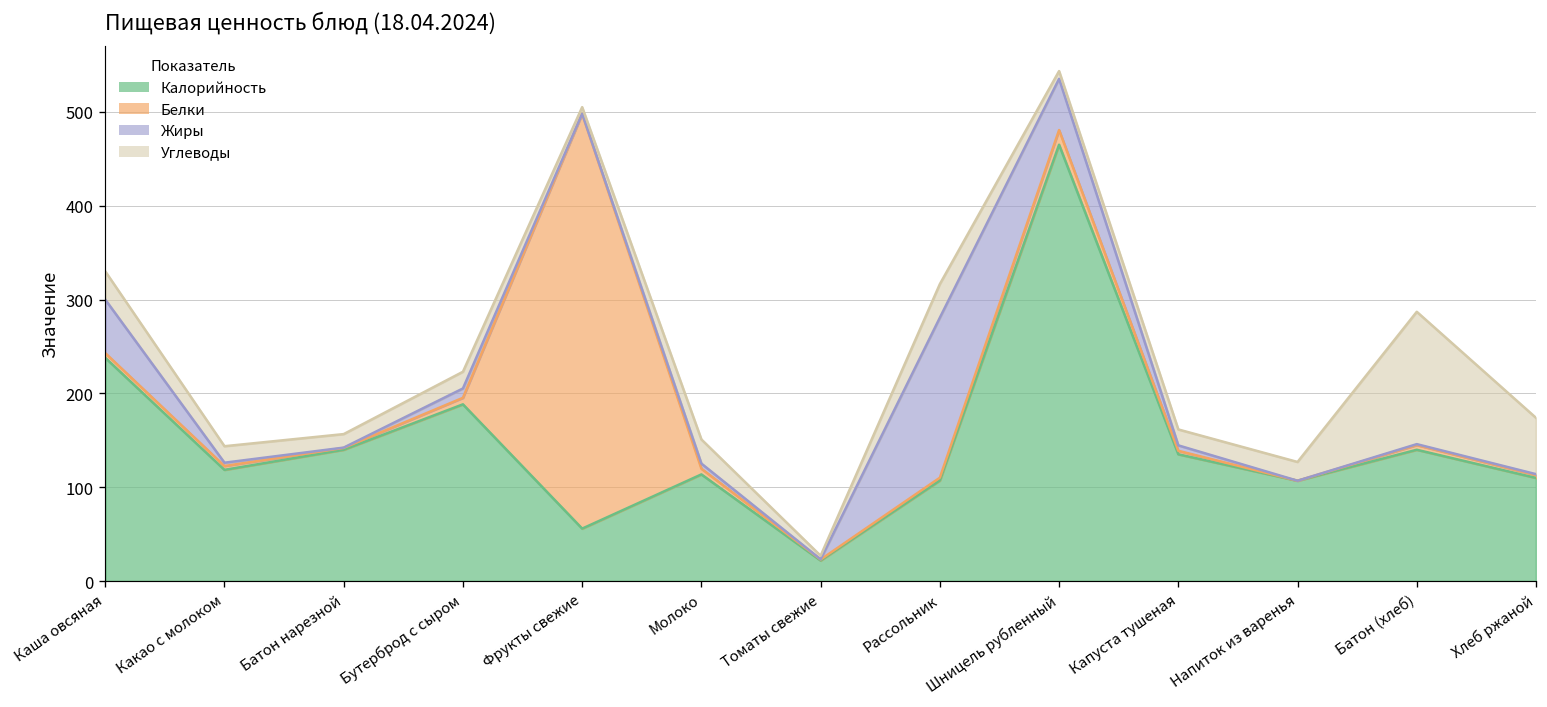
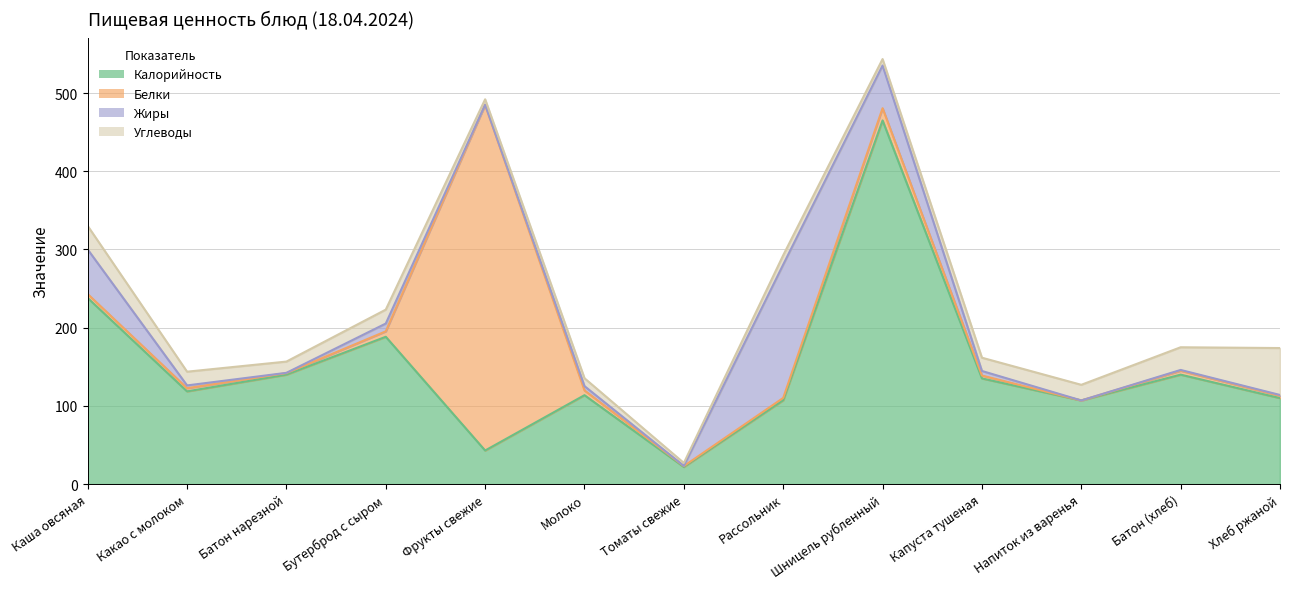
Калорийность, Фрукты свежие: 60 -> 40
Углеводы, Молоко: 30 -> 10
Углеводы, Рассольник: 40 -> 10
Углеводы, Батон (хлеб): 140 -> 30
